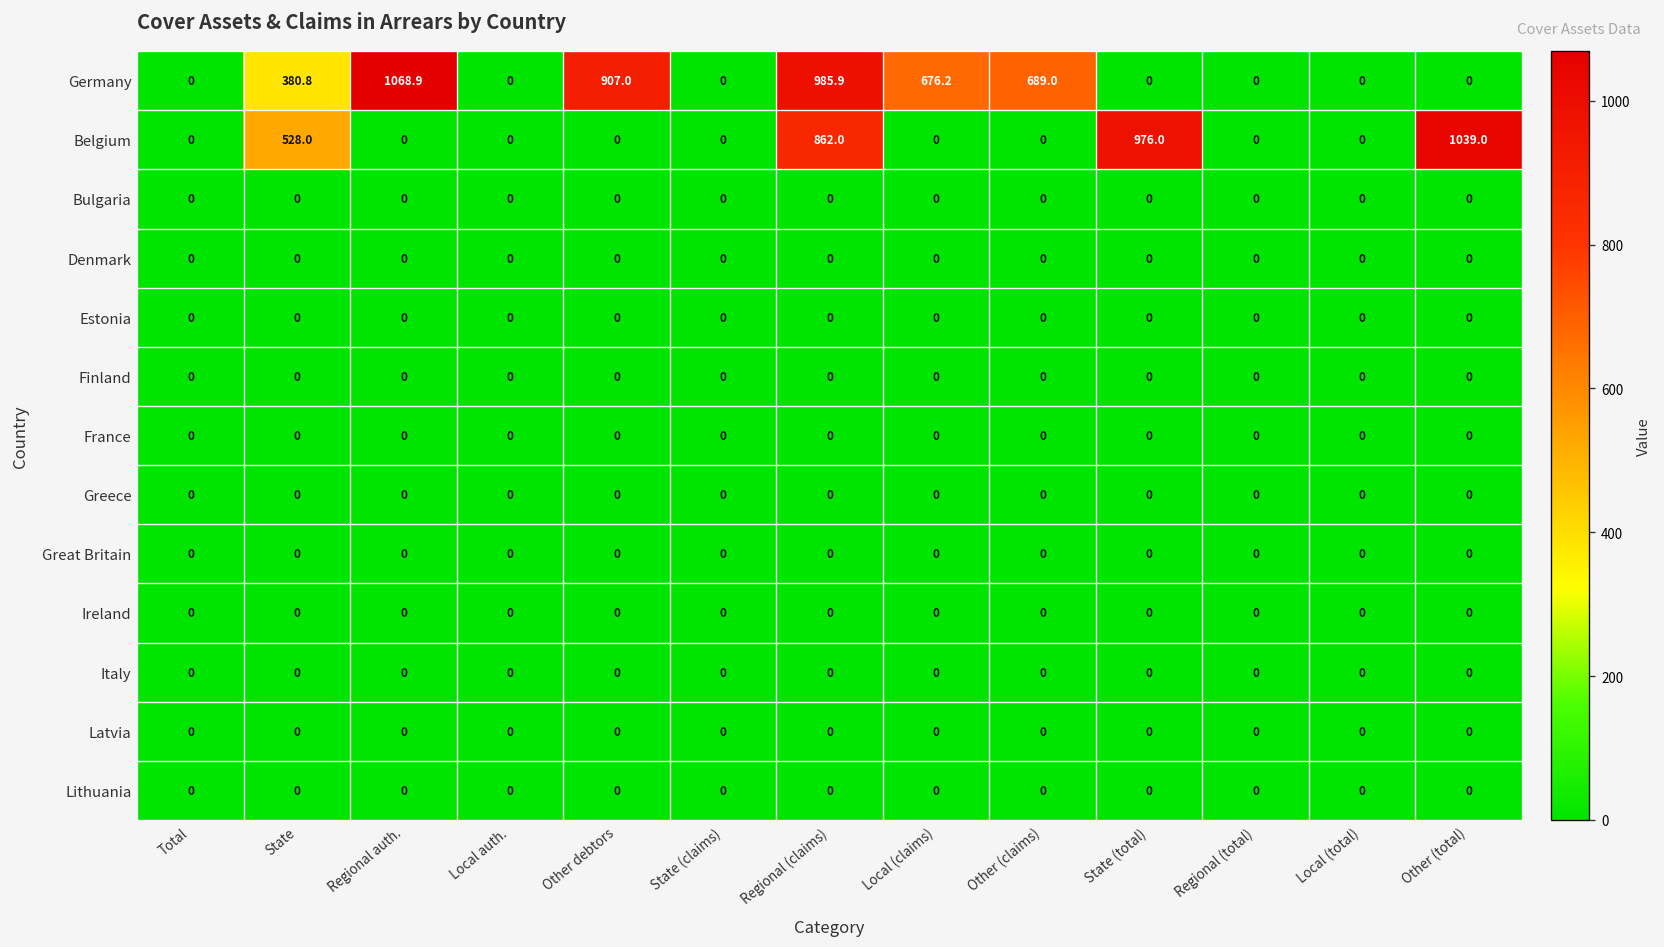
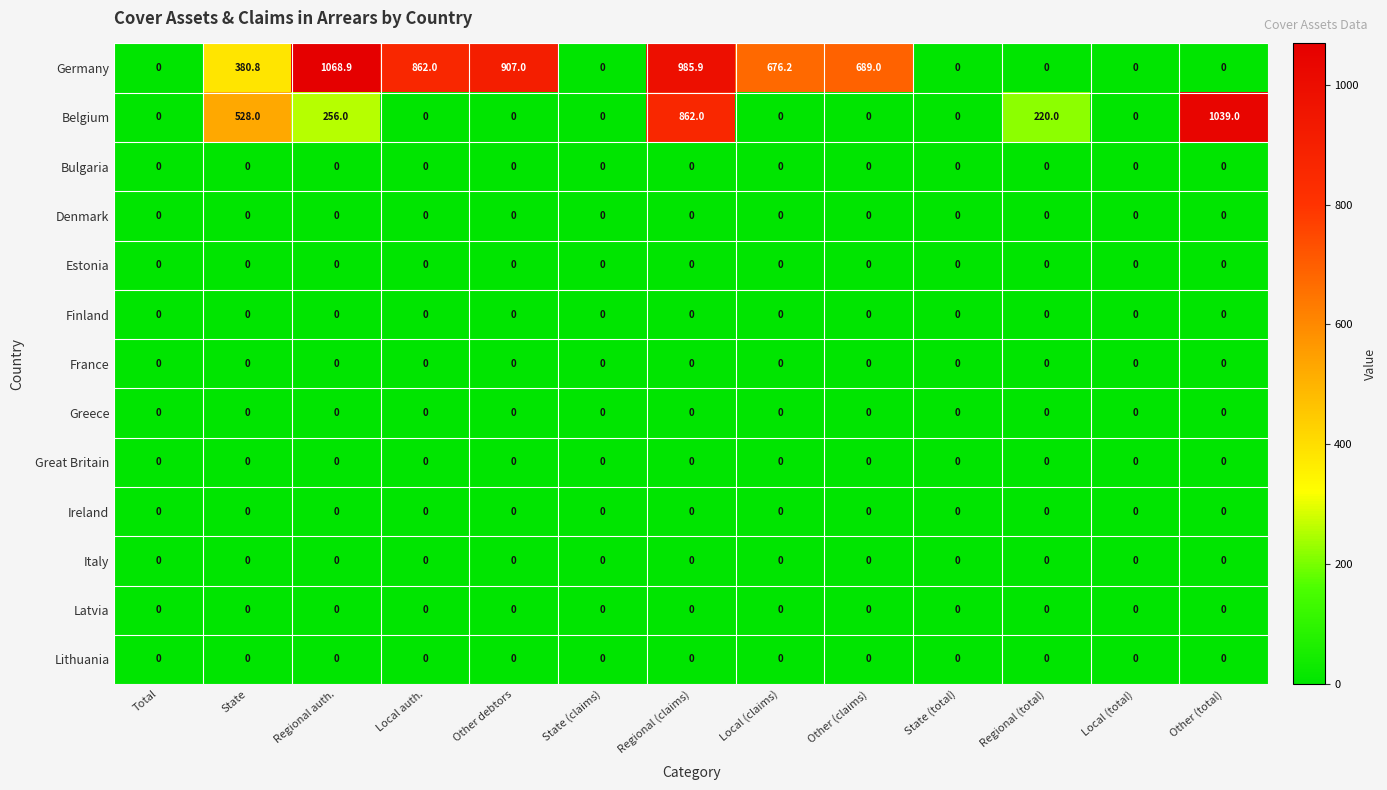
Germany, Local auth.: 0 -> 862.0
Belgium, Regional auth.: 0 -> 256.0
Belgium, State (total): 976.0 -> 0
Belgium, Regional (total): 0 -> 220.0
